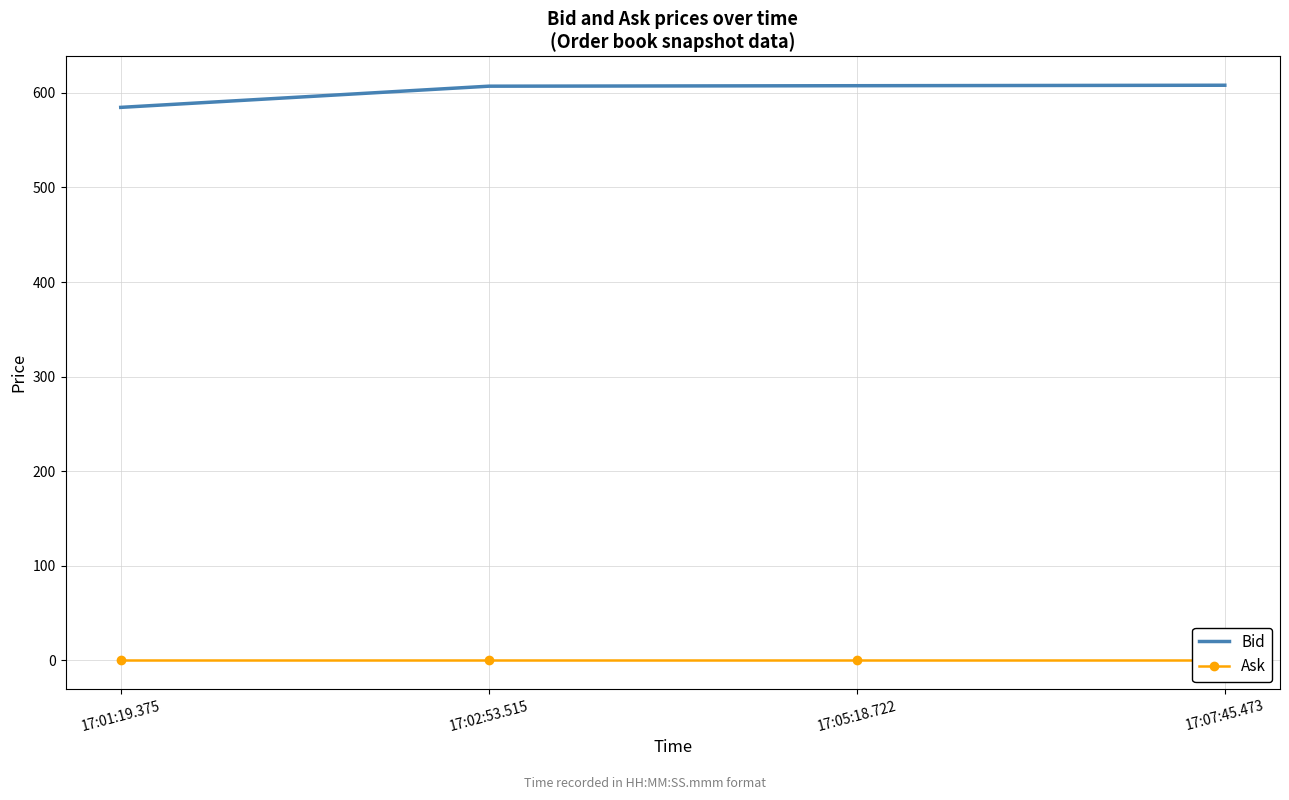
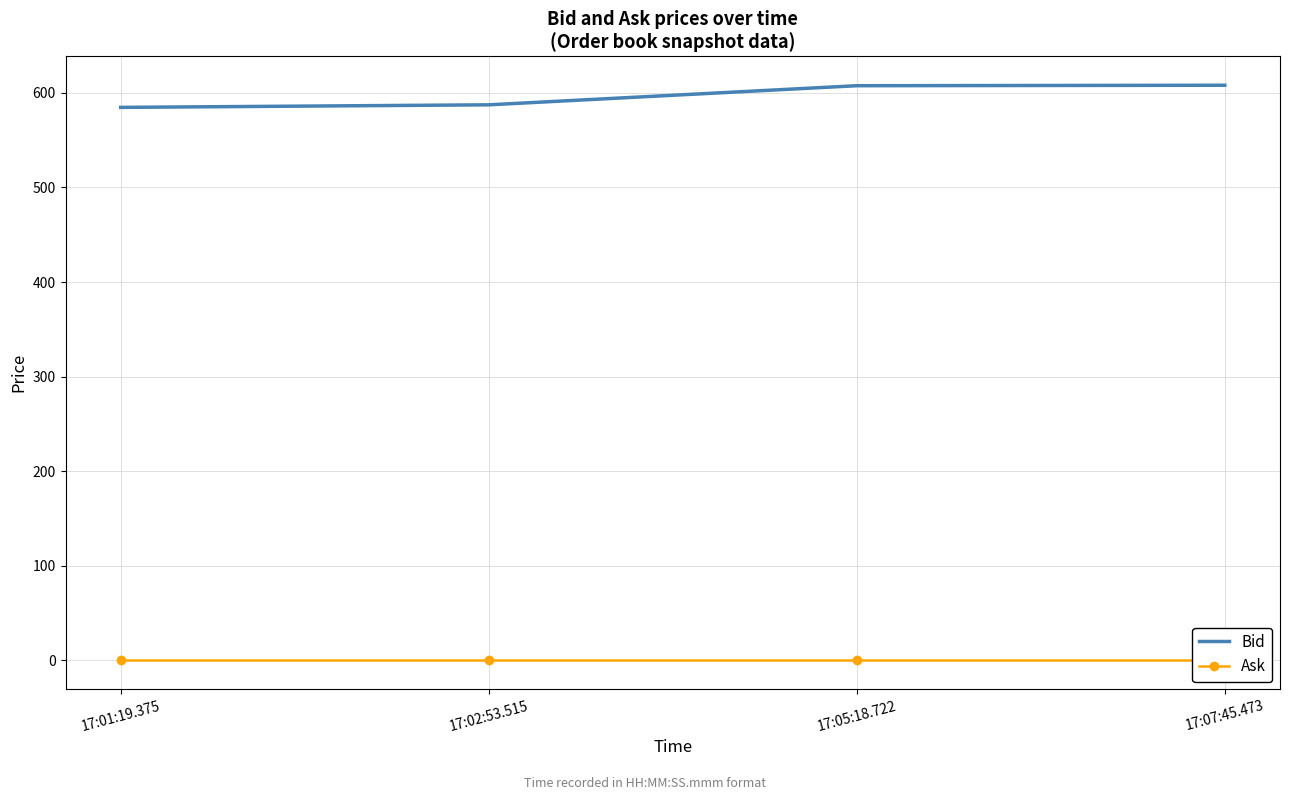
Bid, 17:02:53.515: 610 -> 590
